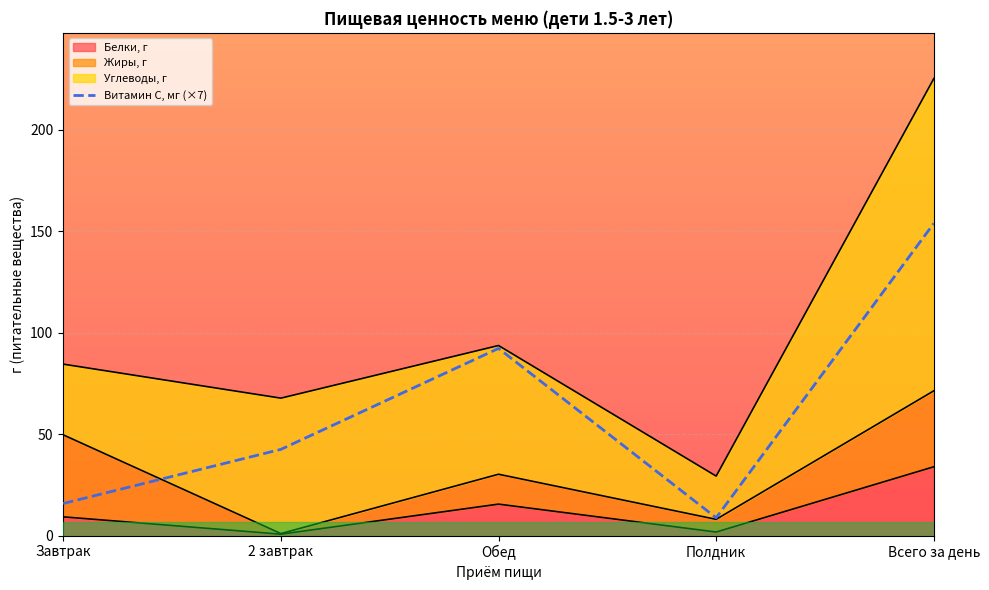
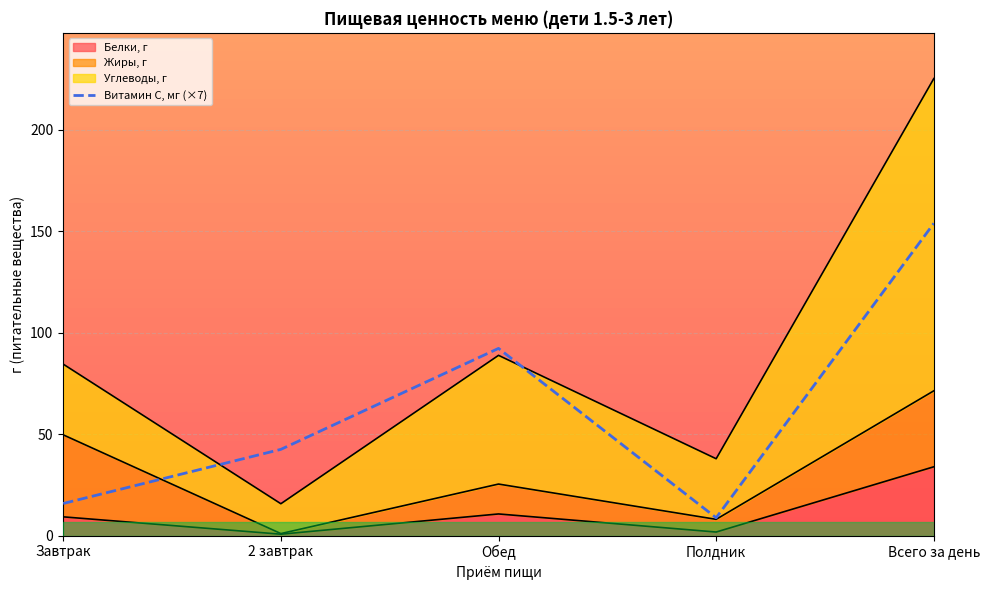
Углеводы, г, 2 завтрак: 67 -> 15
Белки, г, Обед: 16 -> 11
Углеводы, г, Полдник: 21 -> 30
